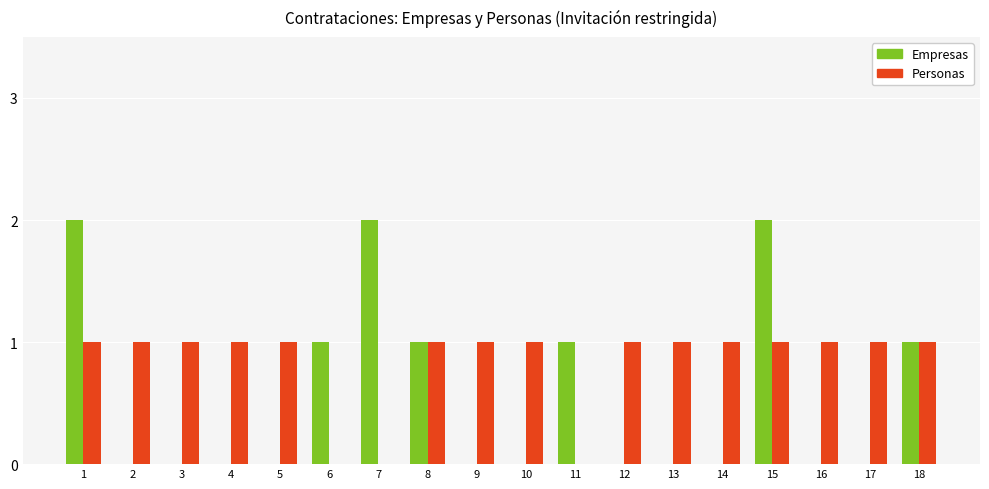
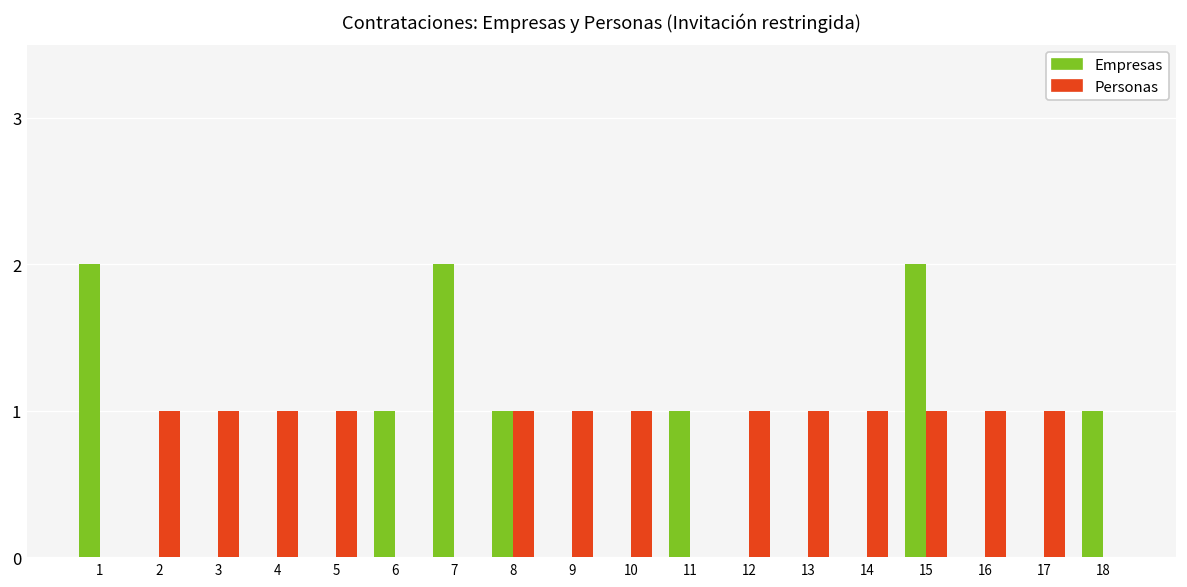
Personas, 1: 1 -> 0
Personas, 18: 1 -> 0
